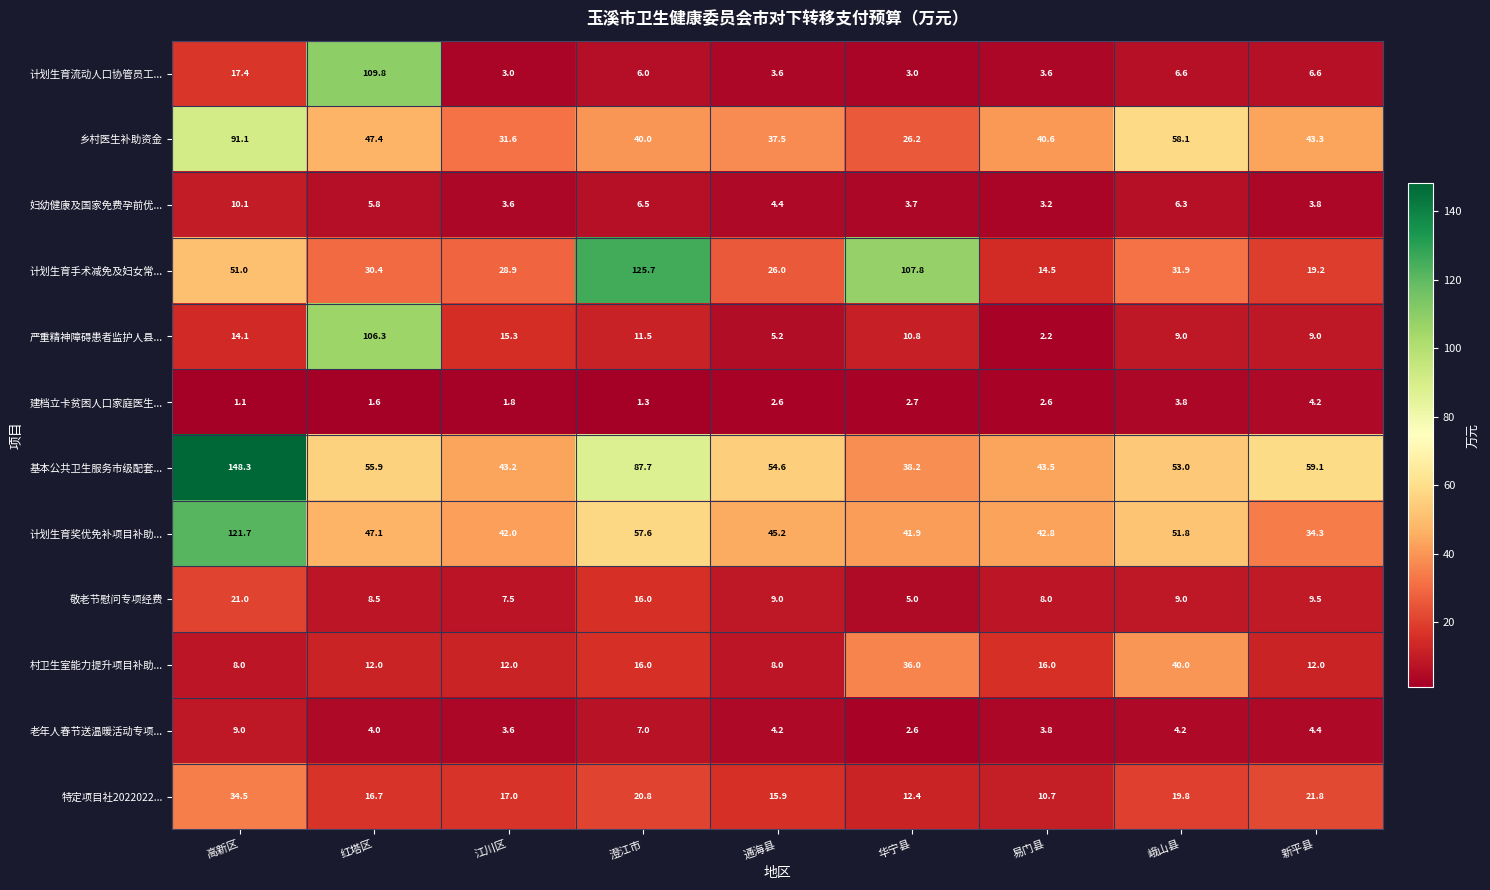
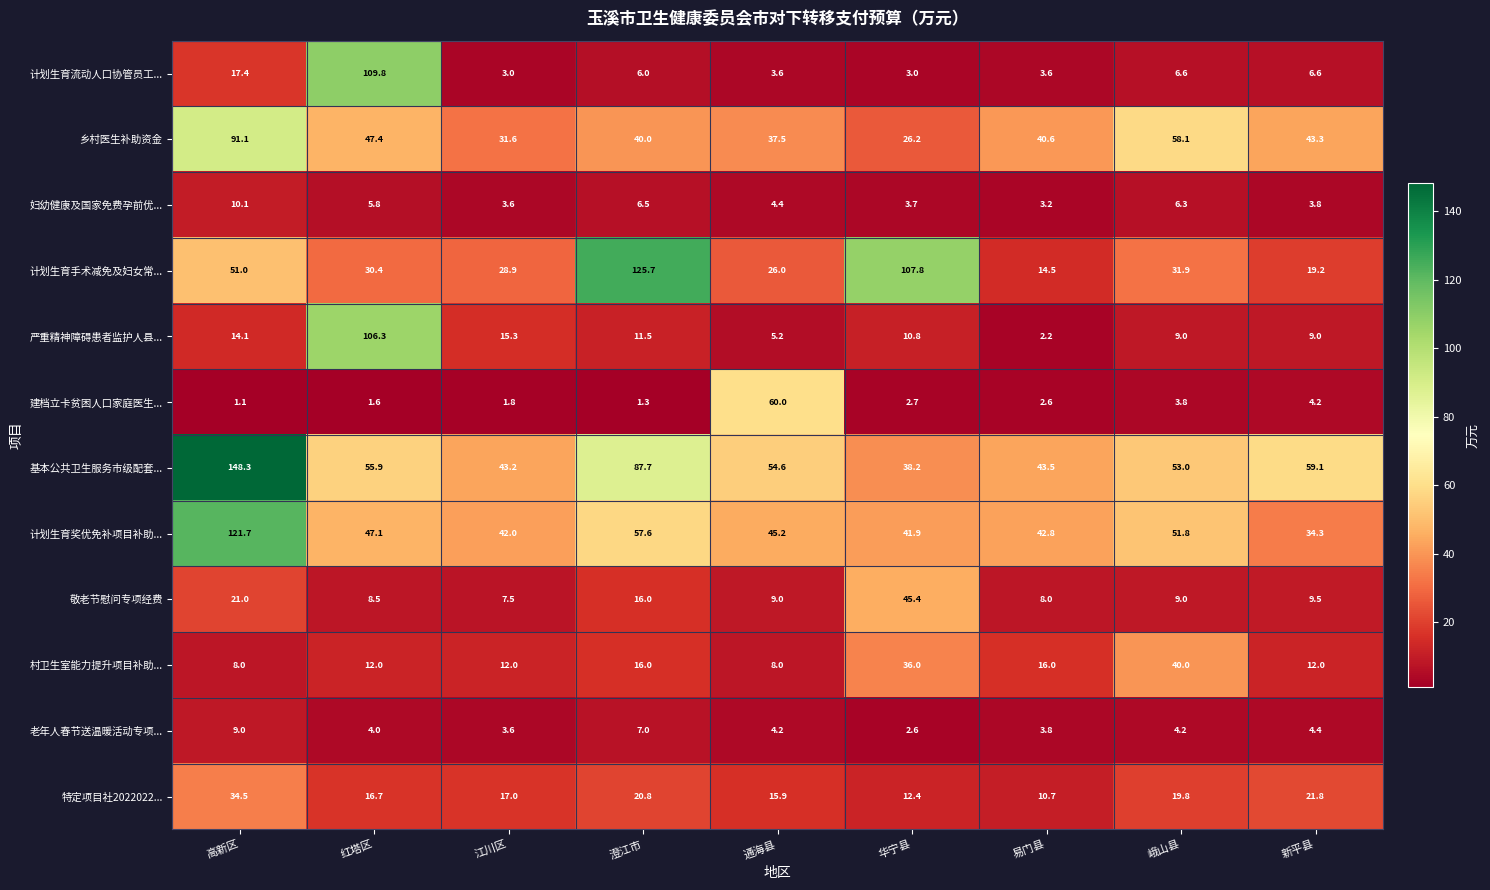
建档立卡贫困人口家庭医生..., 通海县: 2.6 -> 60.0
敬老节慰问专项经费, 华宁县: 5.0 -> 45.4
